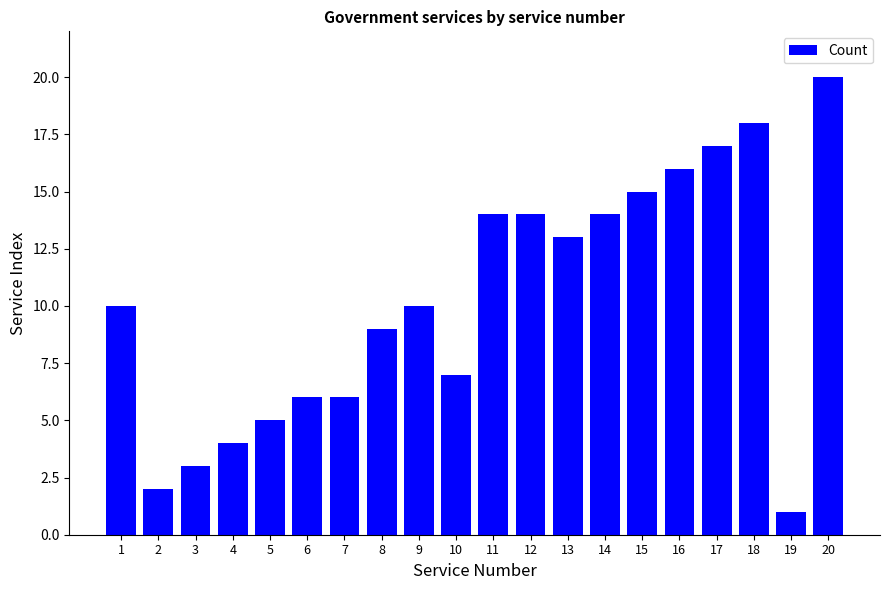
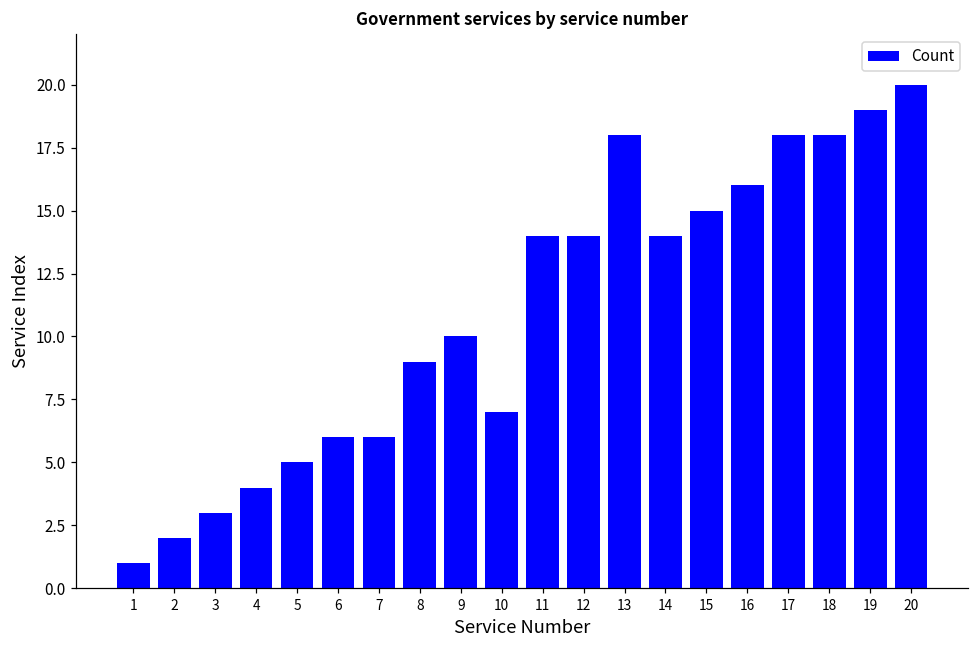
1: 10 -> 1
13: 13 -> 18
17: 17 -> 18
19: 1 -> 19
